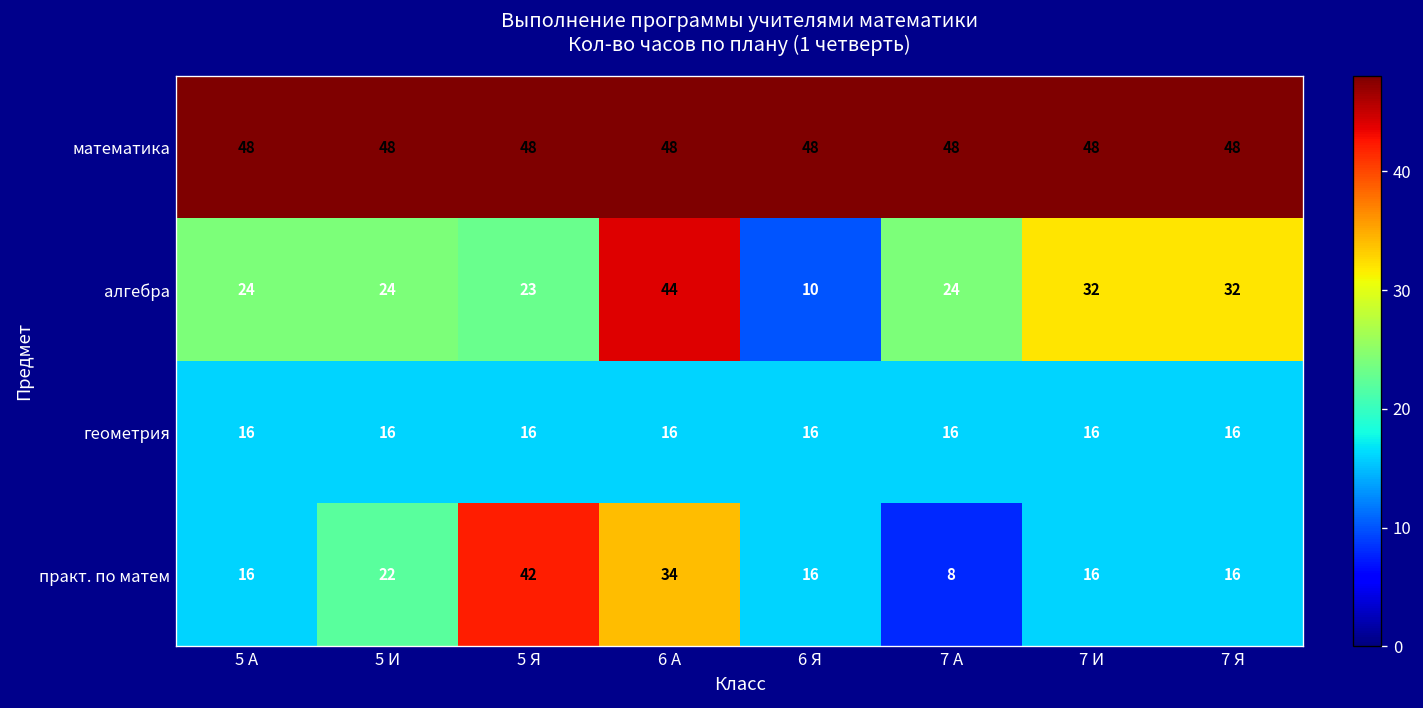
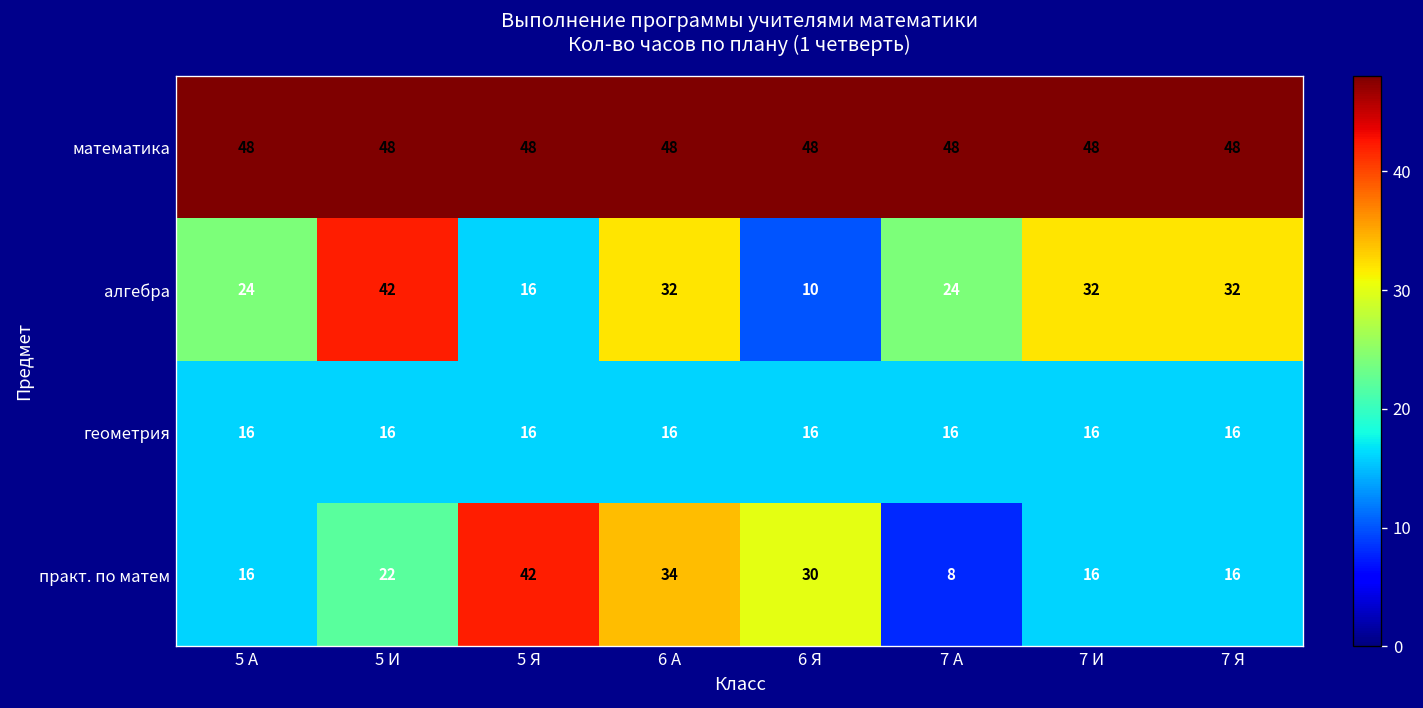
алгебра, 5 И: 24 -> 42
алгебра, 5 Я: 23 -> 16
алгебра, 6 А: 44 -> 32
практ. по матем, 6 Я: 16 -> 30
